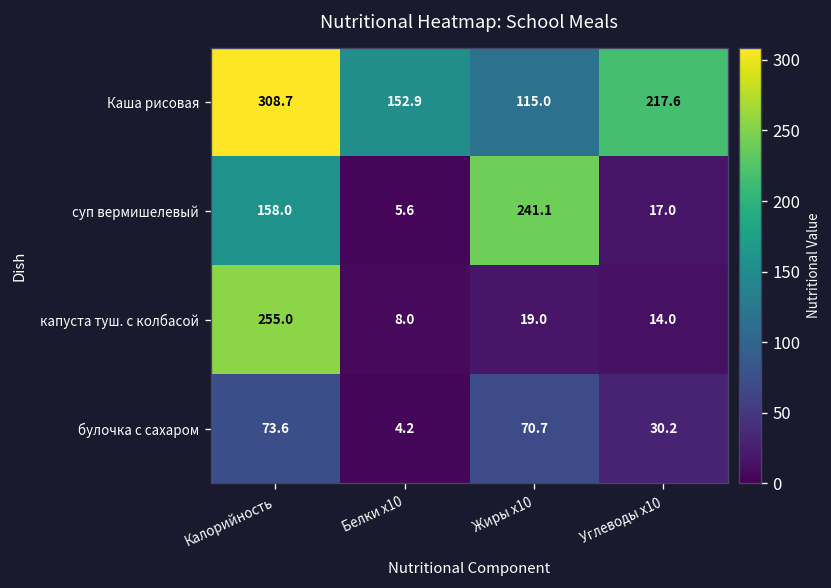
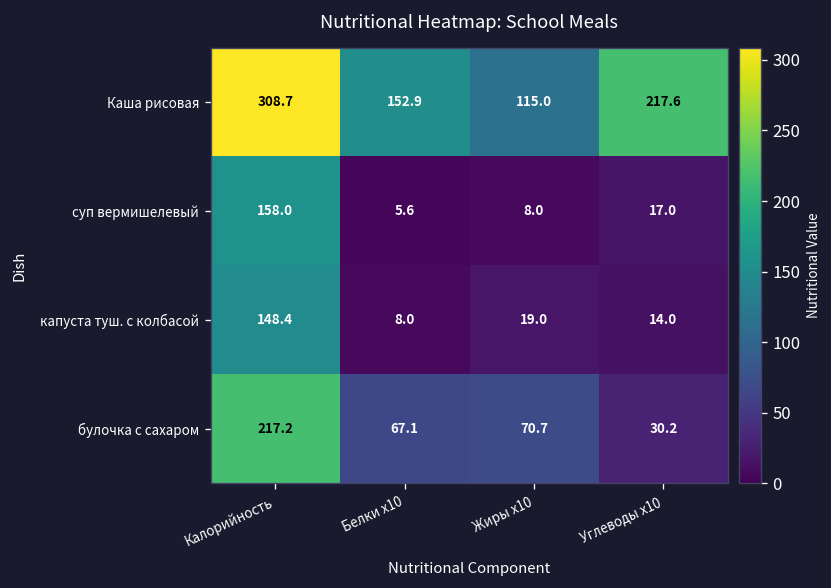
суп вермишелевый, Жиры x10: 241.1 -> 8.0
капуста туш. с колбасой, Калорийность: 255.0 -> 148.4
булочка с сахаром, Калорийность: 73.6 -> 217.2
булочка с сахаром, Белки x10: 4.2 -> 67.1
